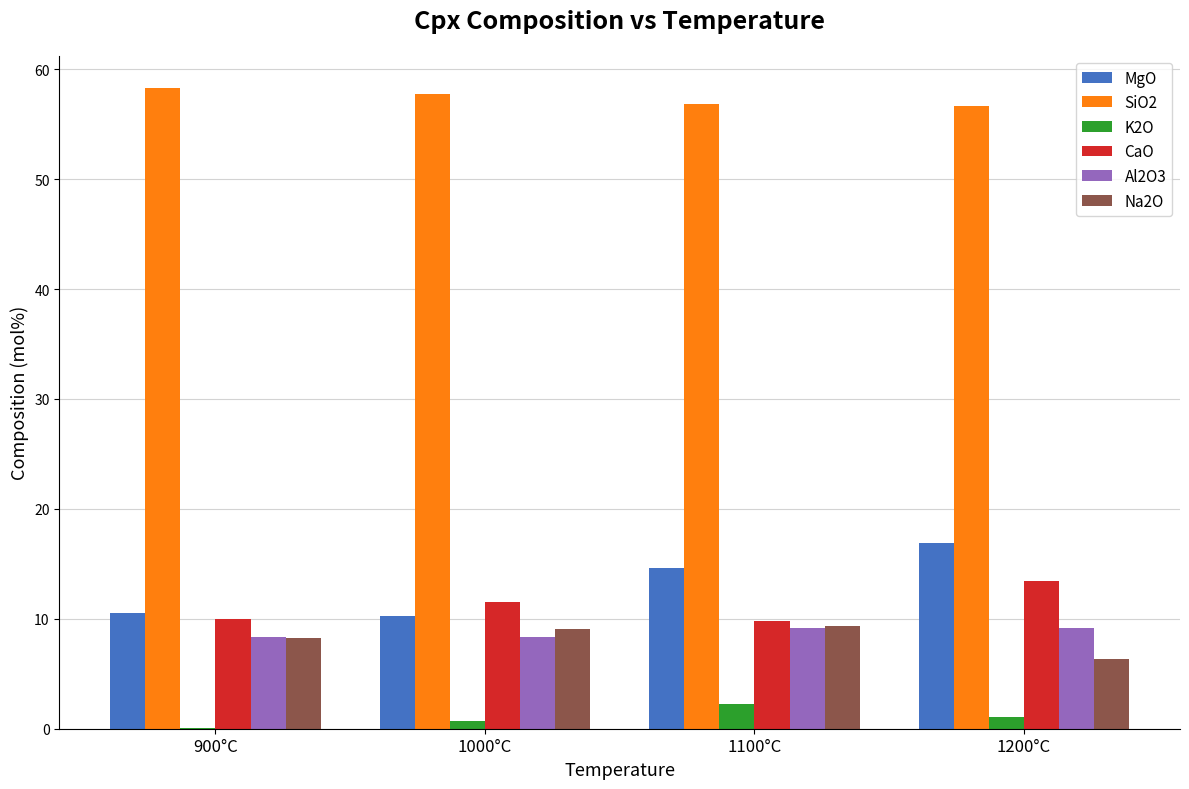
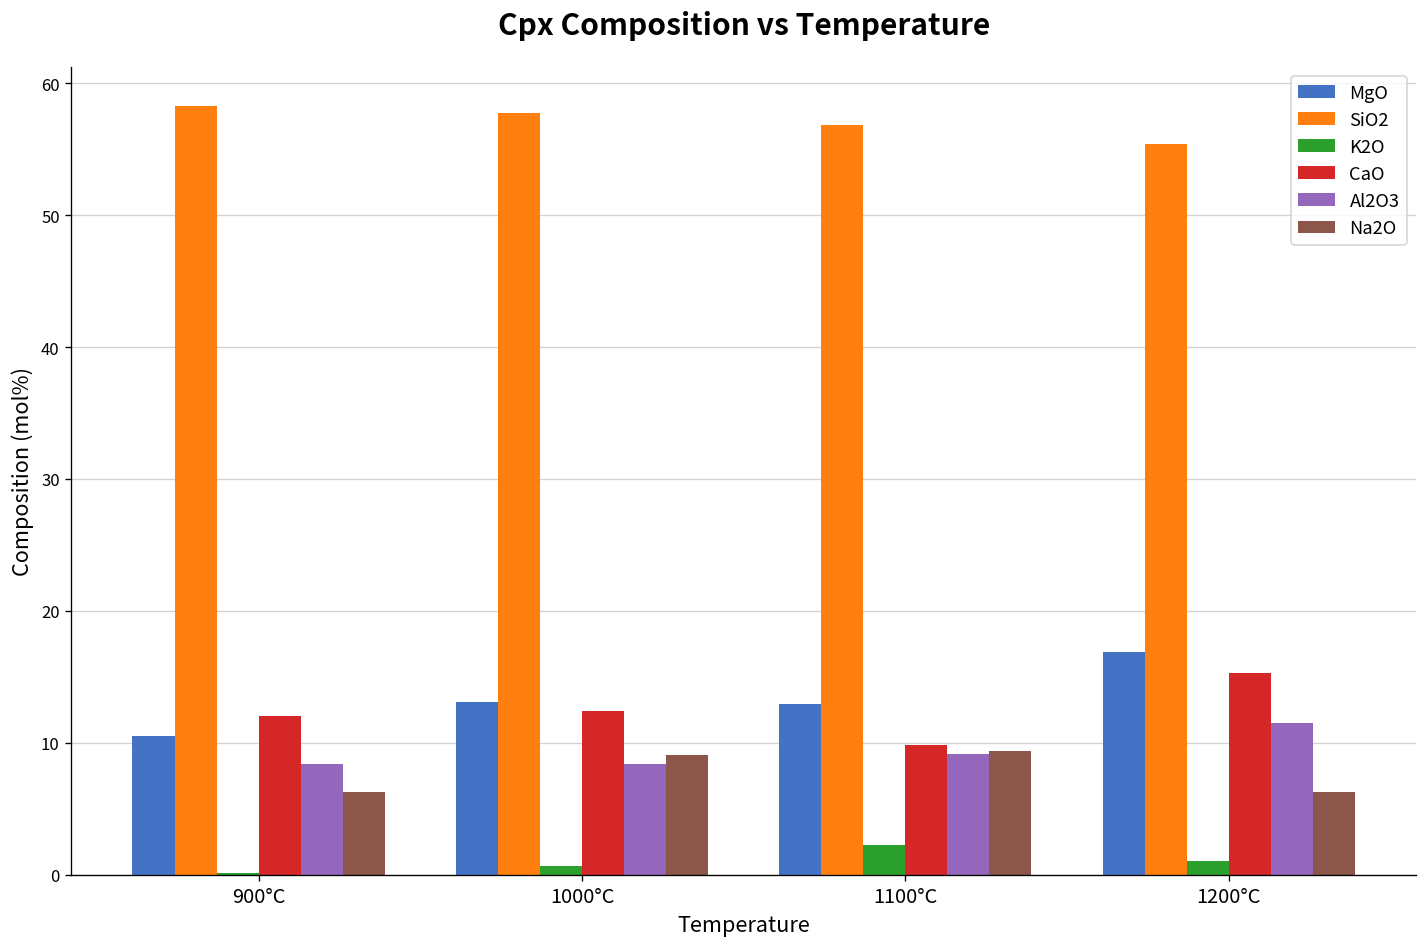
CaO, 900°C: 9.9 -> 12.1
Na2O, 900°C: 8.3 -> 6.2
MgO, 1000°C: 10.3 -> 13.1
CaO, 1000°C: 11.5 -> 12.4
MgO, 1100°C: 14.6 -> 13.0
SiO2, 1200°C: 56.7 -> 55.4
CaO, 1200°C: 13.4 -> 15.3
Al2O3, 1200°C: 9.2 -> 11.5
